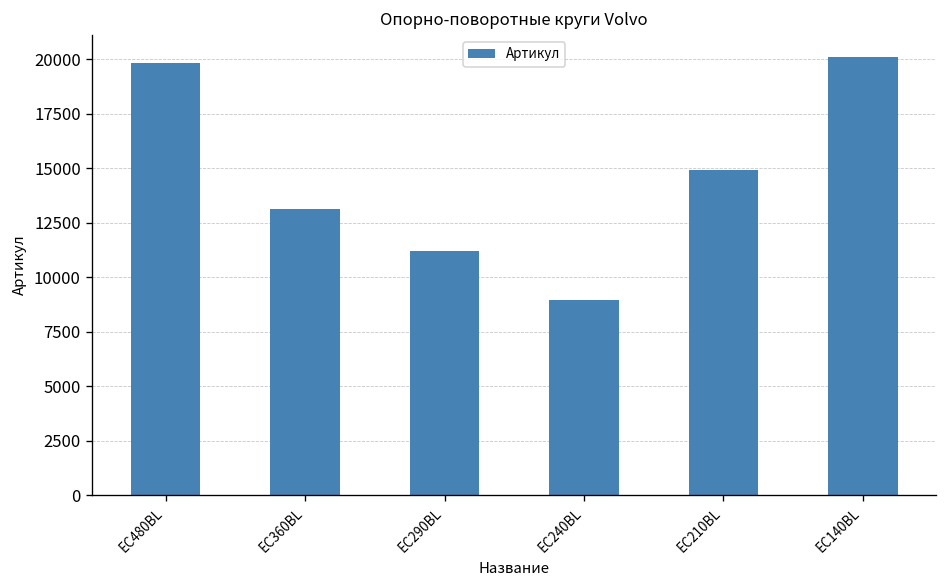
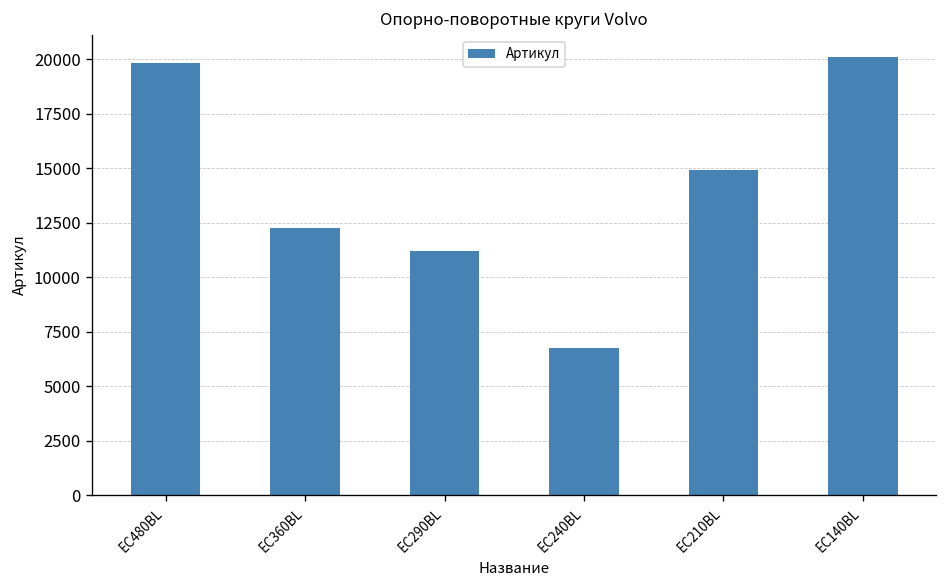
EC360BL: 13100 -> 12200
EC240BL: 9000 -> 6700
